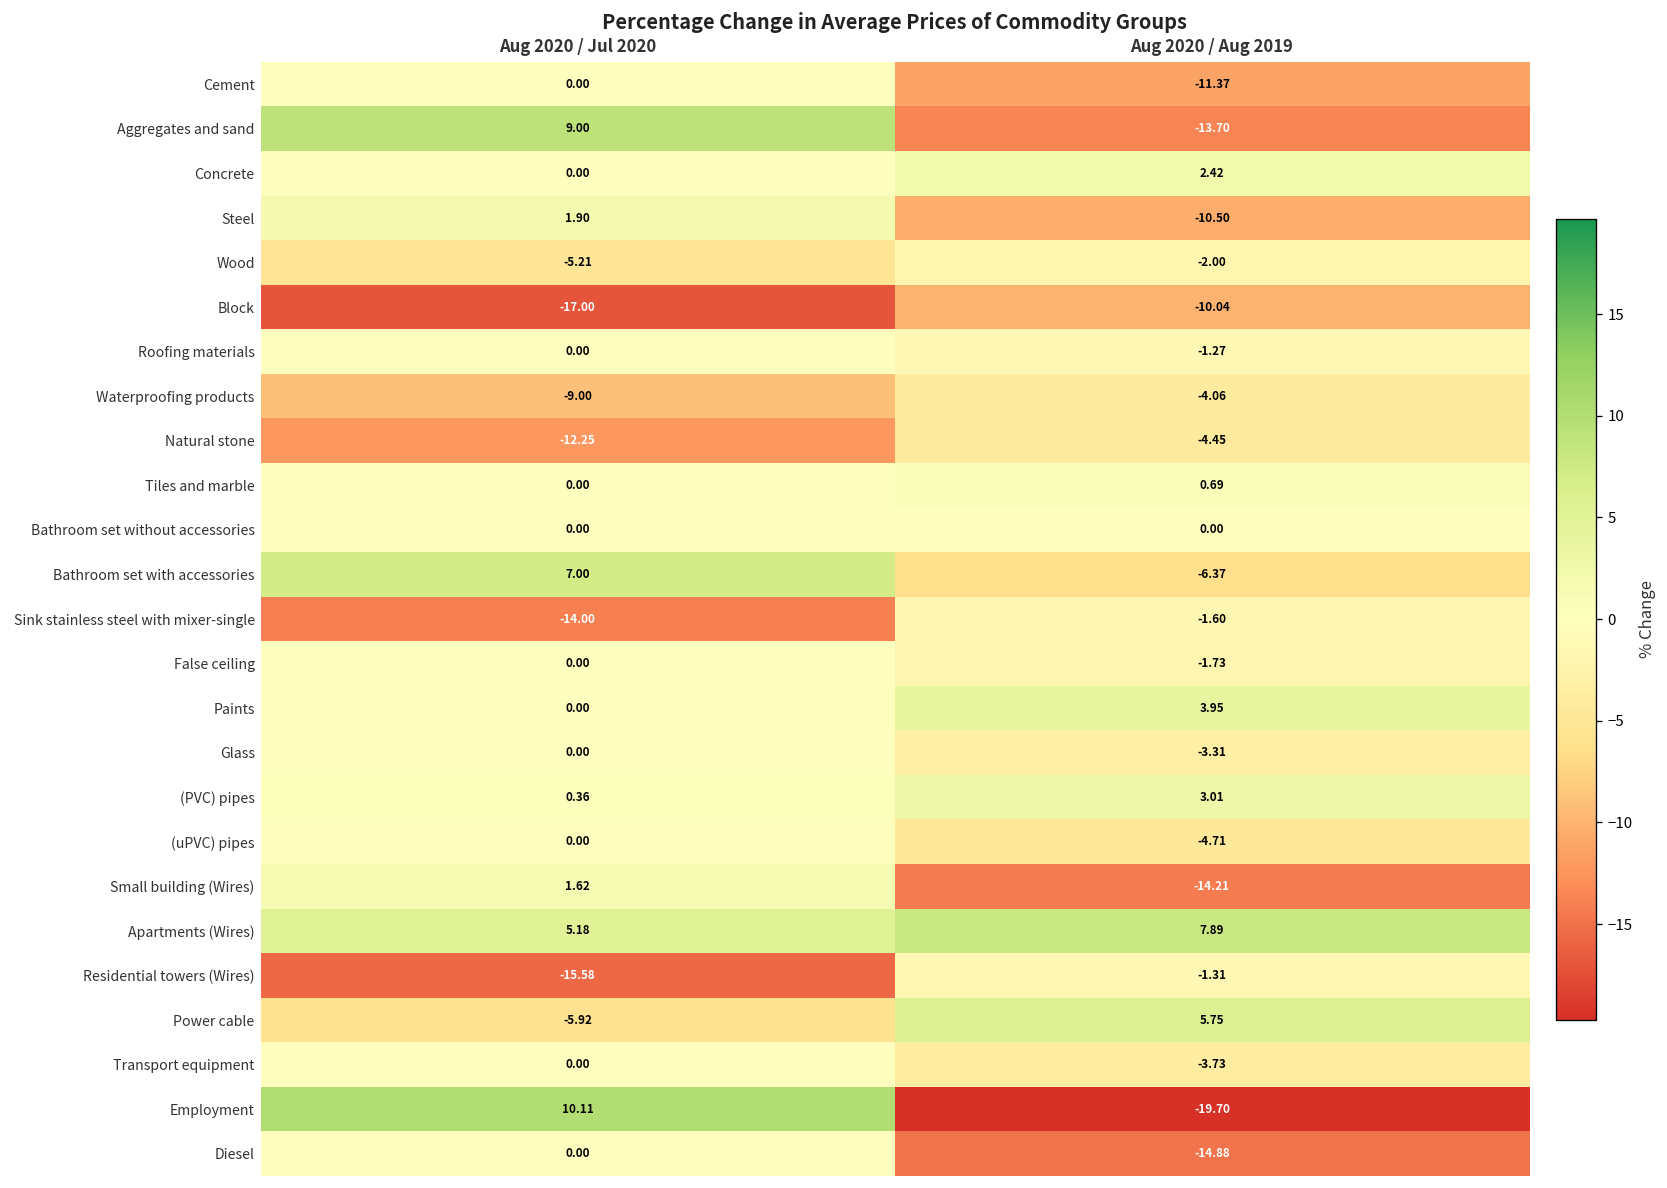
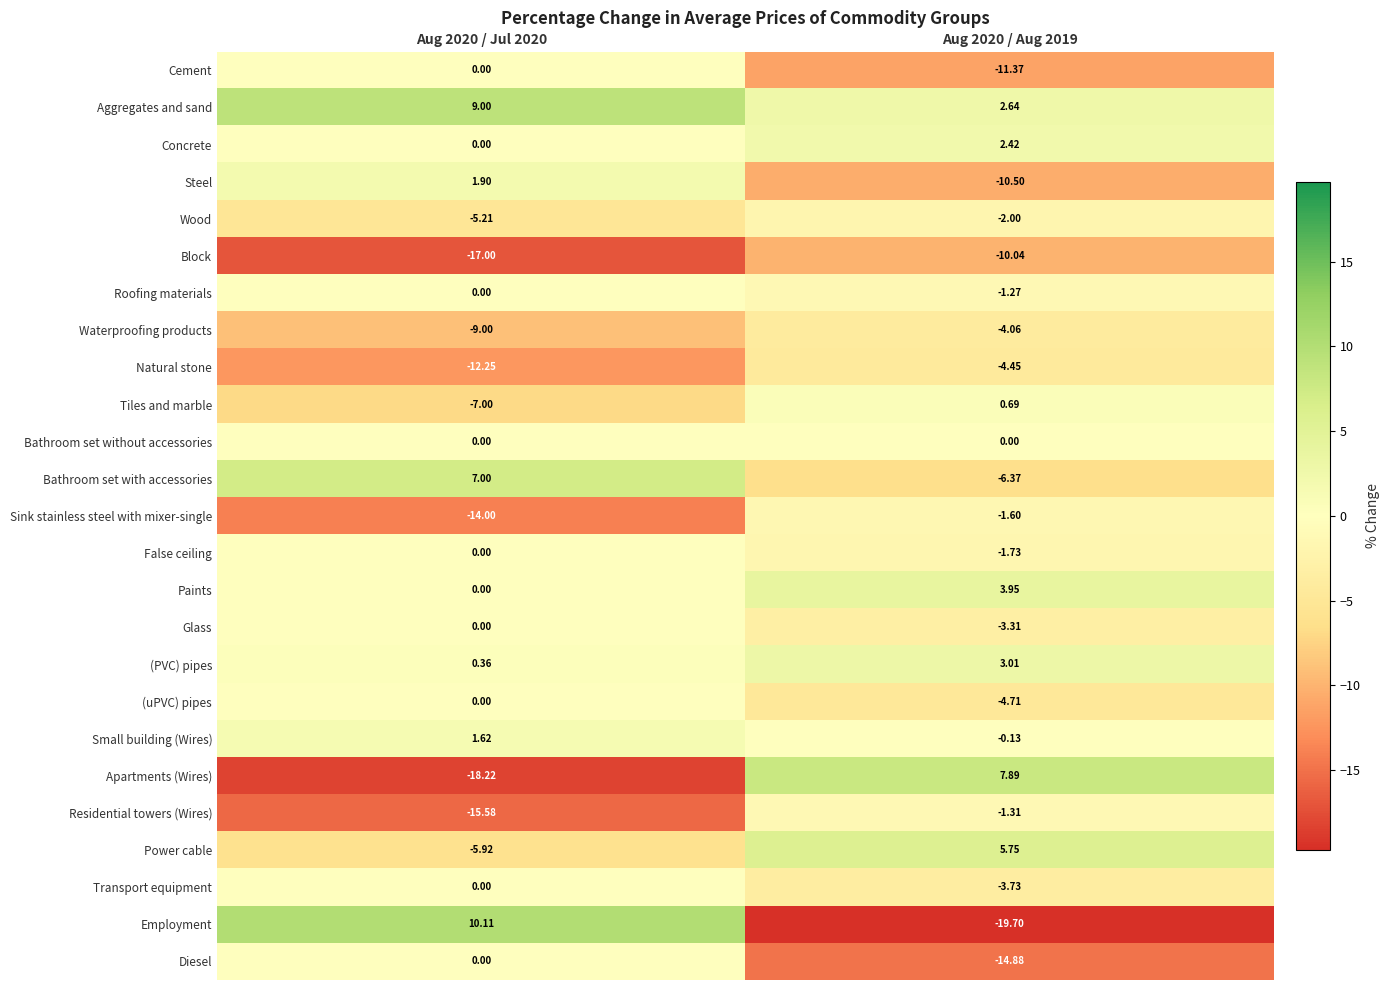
Aggregates and sand, Aug 2020 / Aug 2019: -13.70 -> 2.64
Tiles and marble, Aug 2020 / Jul 2020: 0.00 -> -7.00
Small building (Wires), Aug 2020 / Aug 2019: -14.21 -> -0.13
Apartments (Wires), Aug 2020 / Jul 2020: 5.18 -> -18.22
